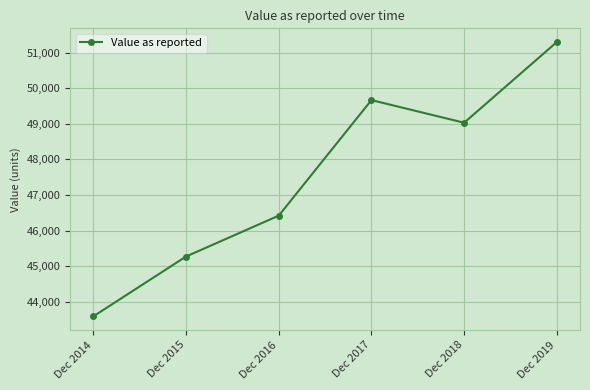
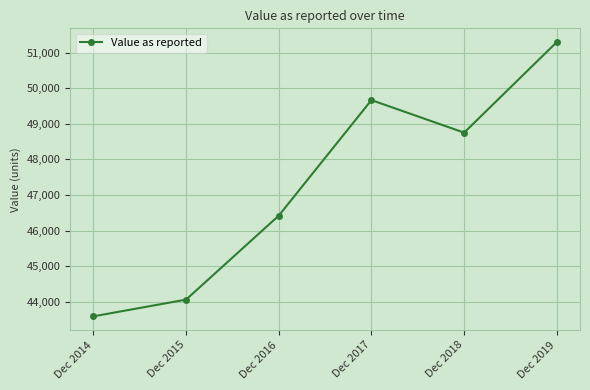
Dec 2015: 45,300 -> 44,100
Dec 2018: 49,000 -> 48,800
